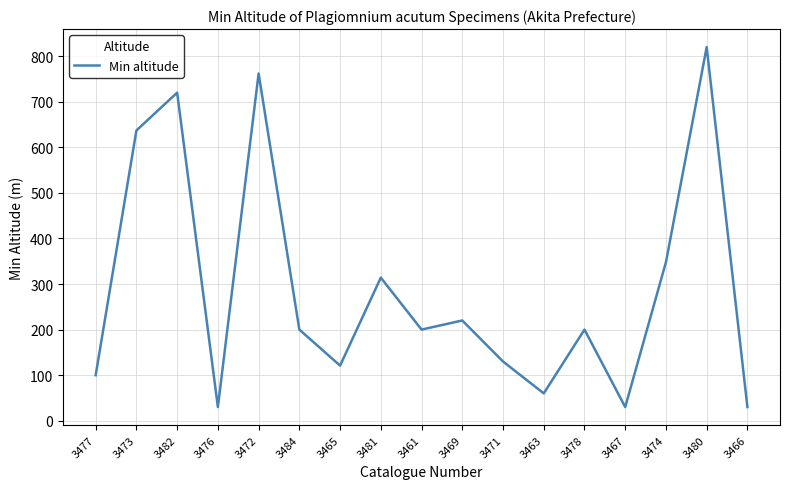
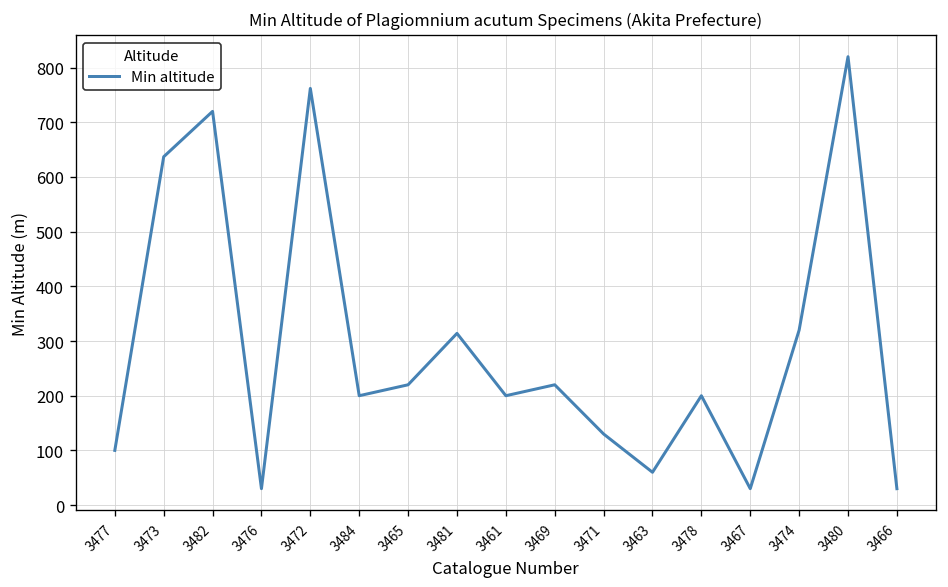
3465: 120 -> 220
3474: 350 -> 320
